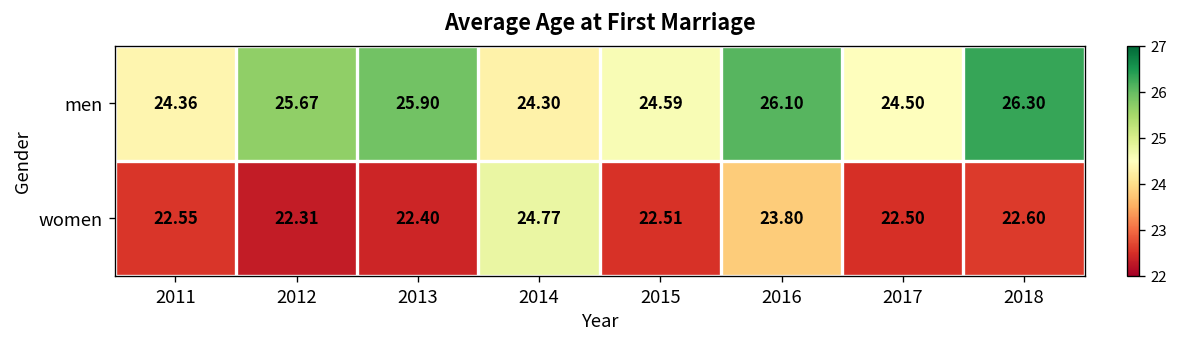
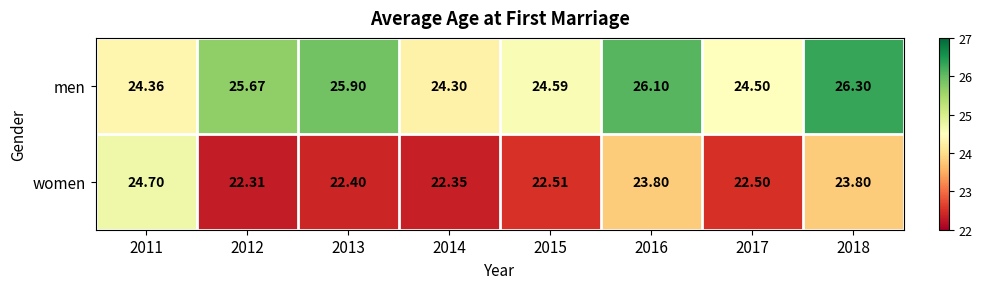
women, 2011: 22.55 -> 24.70
women, 2014: 24.77 -> 22.35
women, 2018: 22.60 -> 23.80
